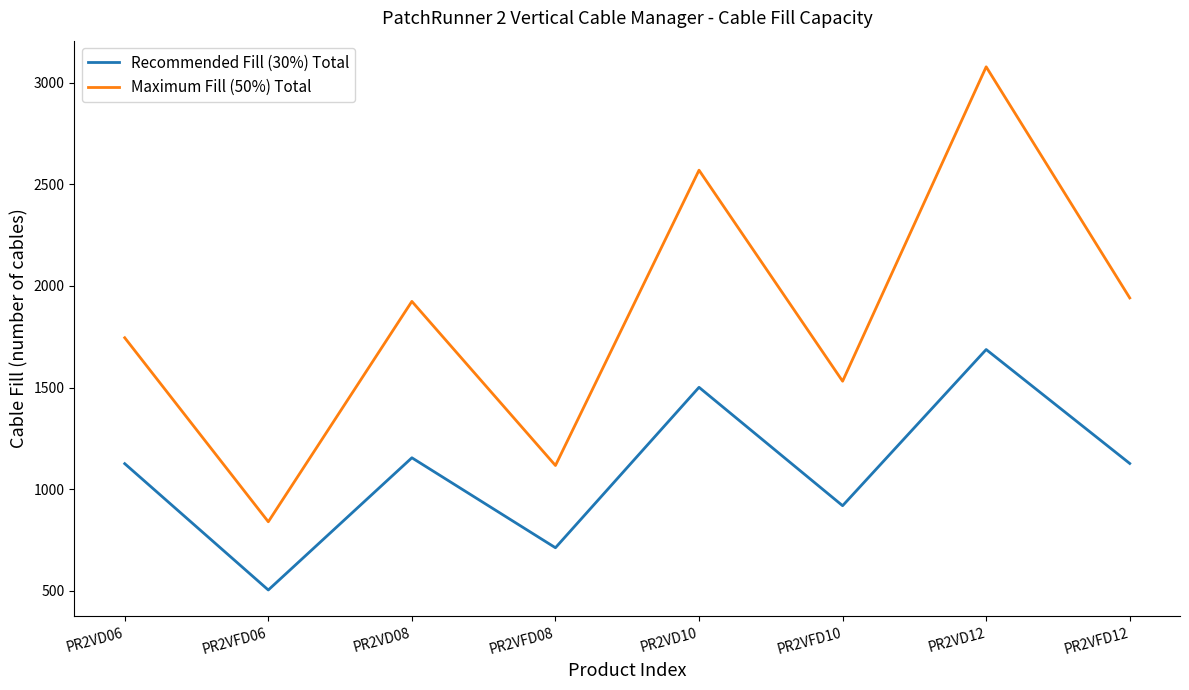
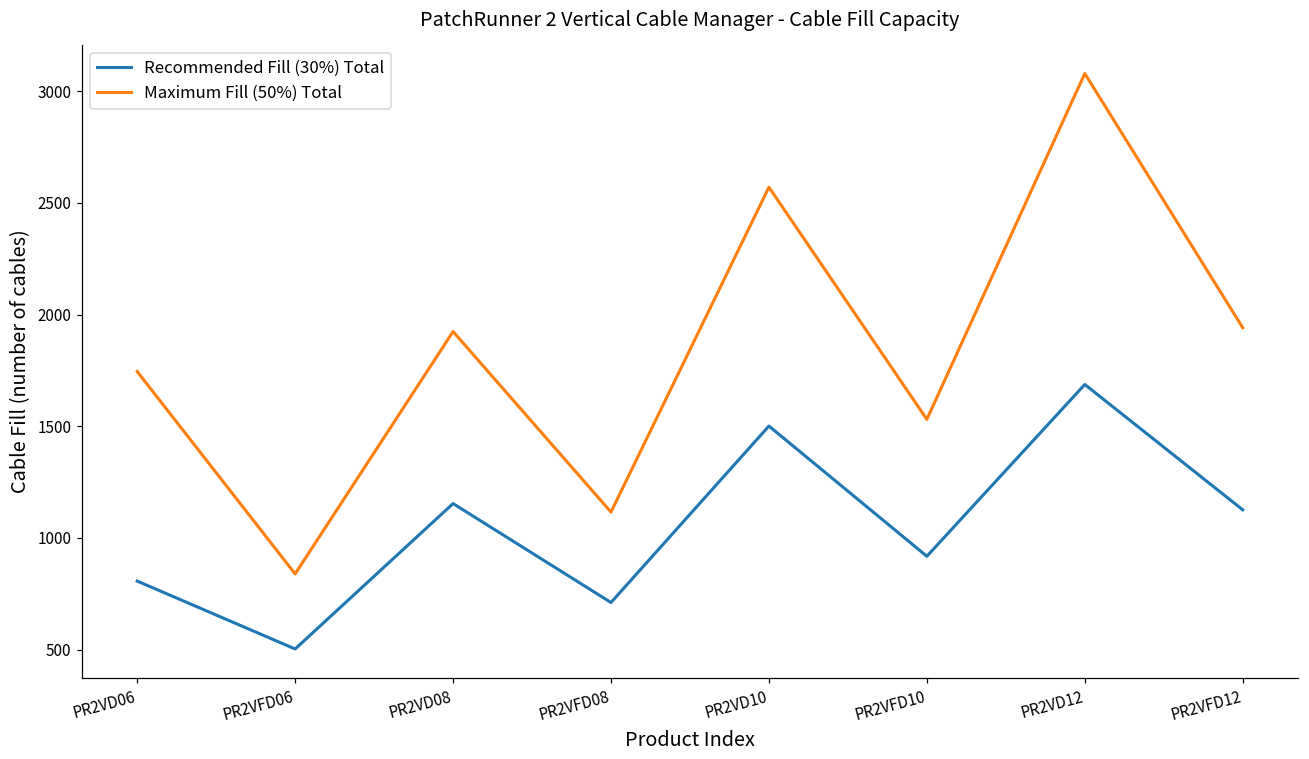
Recommended Fill (30%) Total, PR2VD06: 1130 -> 810
